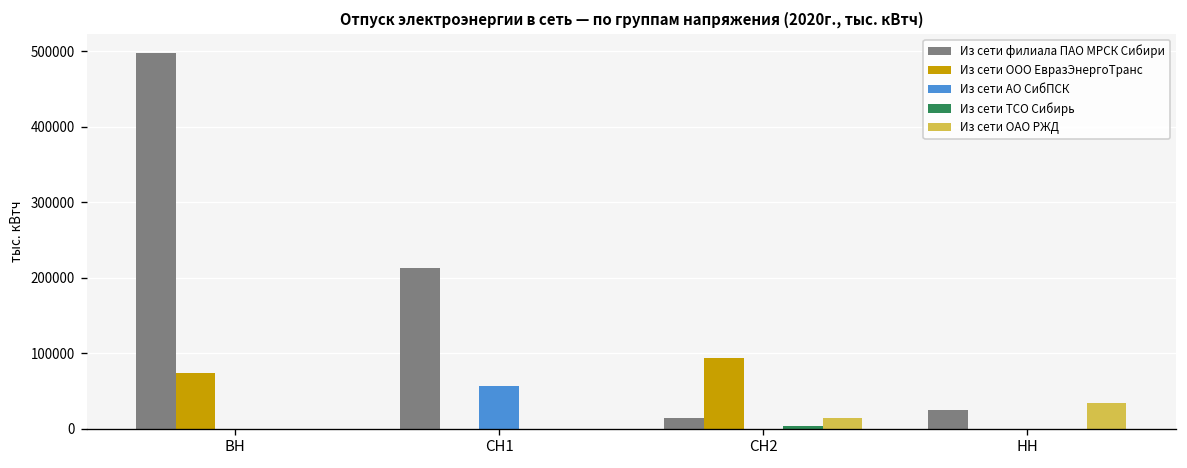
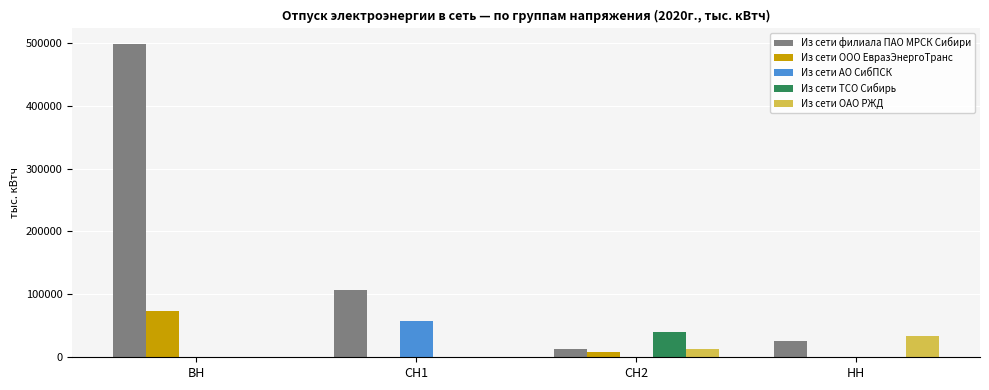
Из сети филиала ПАО МРСК Сибири, СН1: 210000 -> 110000
Из сети ООО ЕвразЭнергоТранс, СН2: 90000 -> 10000
Из сети ТСО Сибирь, СН2: 0 -> 40000
